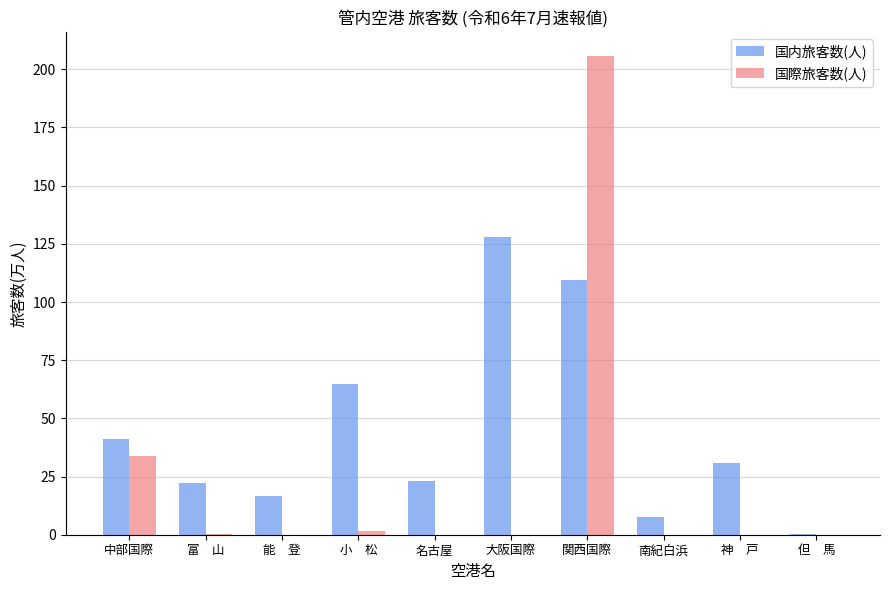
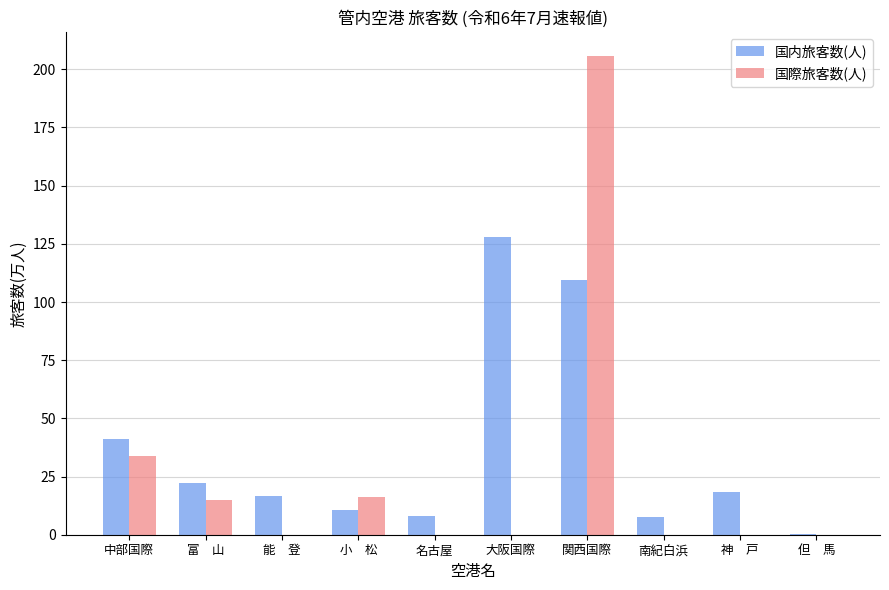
国際旅客数(人), 富 山: 0 -> 15
国内旅客数(人), 小 松: 65 -> 11
国際旅客数(人), 小 松: 2 -> 16
国内旅客数(人), 名古屋: 23 -> 8
国内旅客数(人), 神 戸: 31 -> 19
